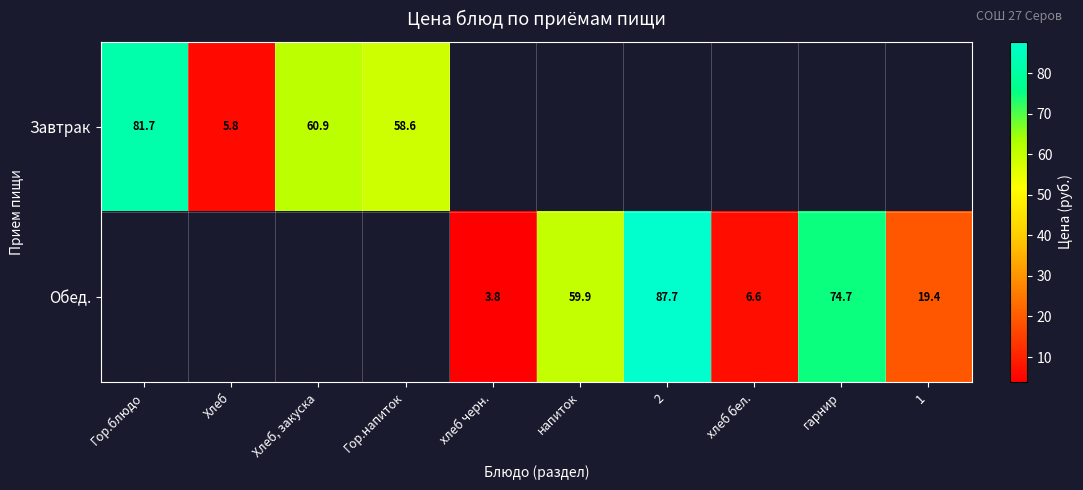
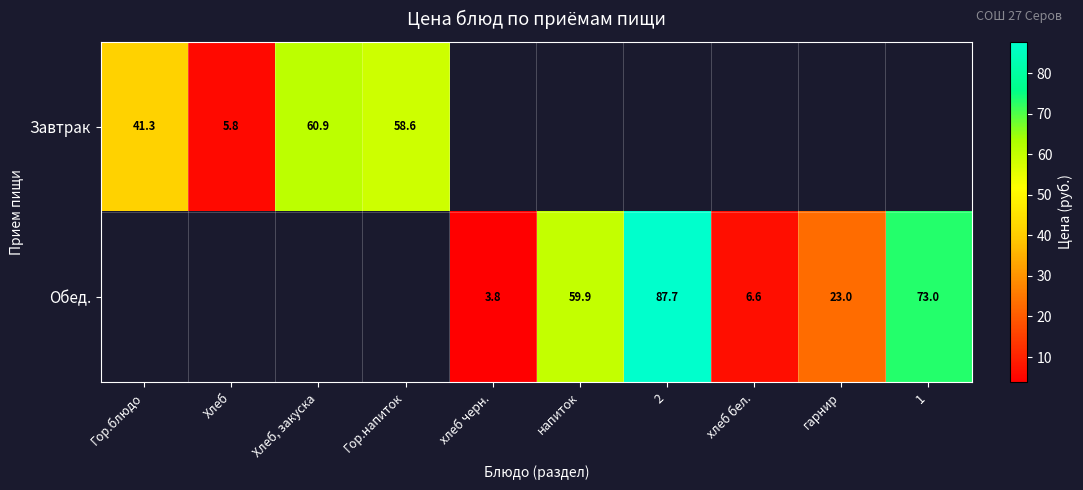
Завтрак, Гор.блюдо: 81.7 -> 41.3
Обед., гарнир: 74.7 -> 23.0
Обед., 1: 19.4 -> 73.0
